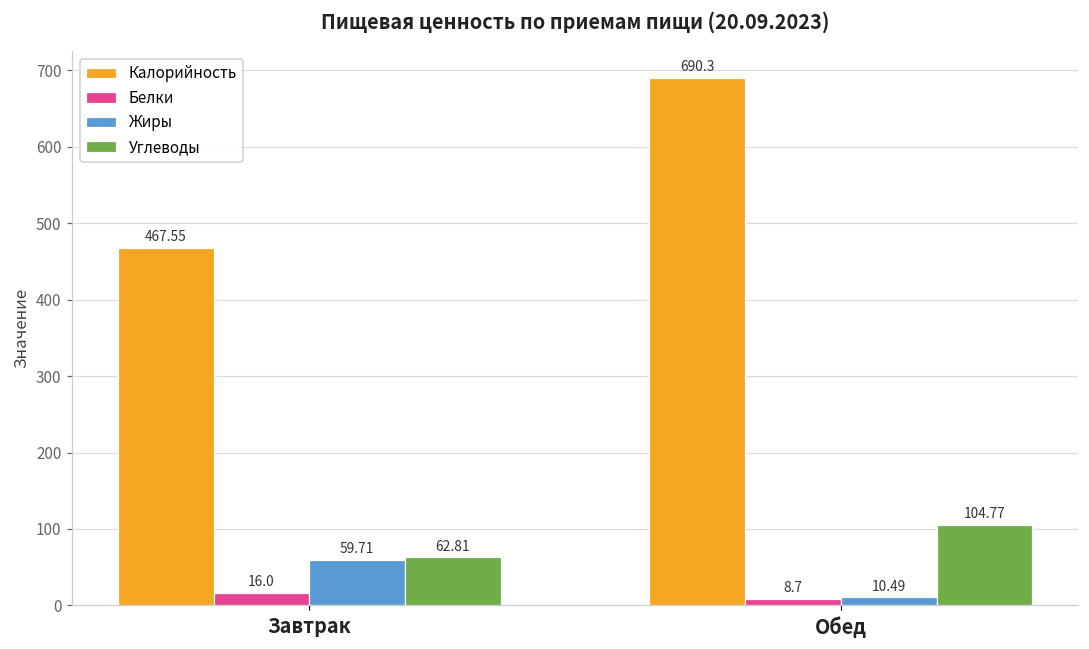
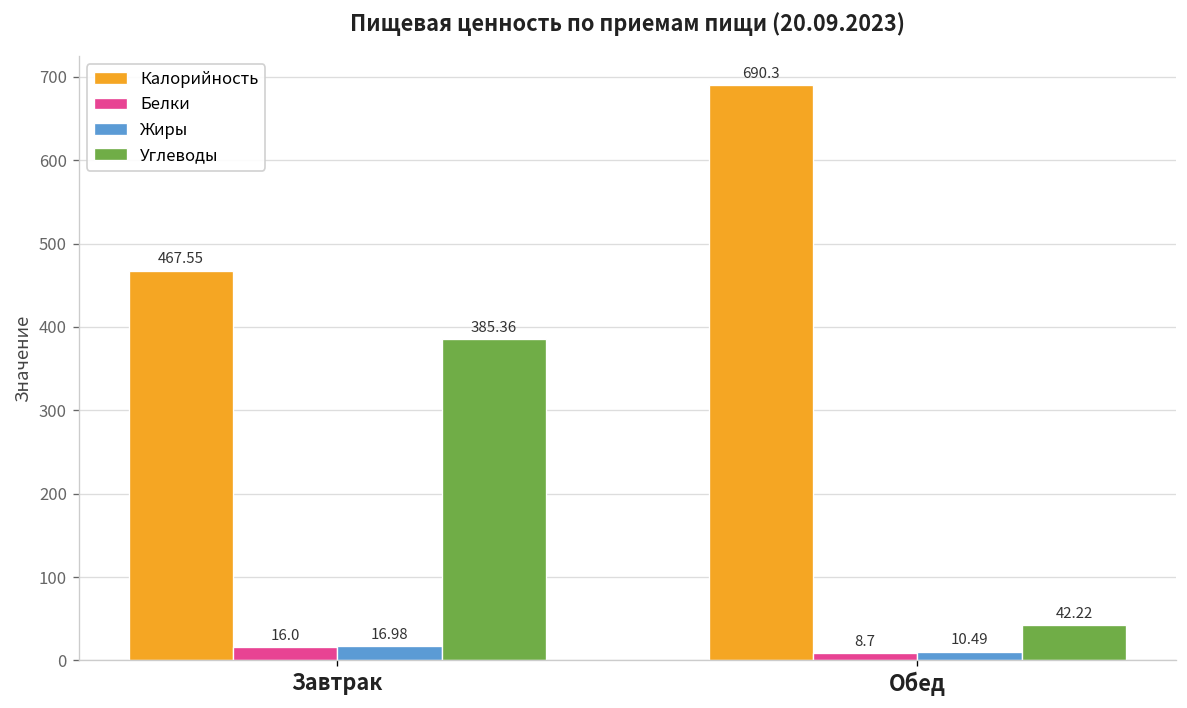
Жиры, Завтрак: 59.71 -> 16.98
Углеводы, Завтрак: 62.81 -> 385.36
Углеводы, Обед: 104.77 -> 42.22
